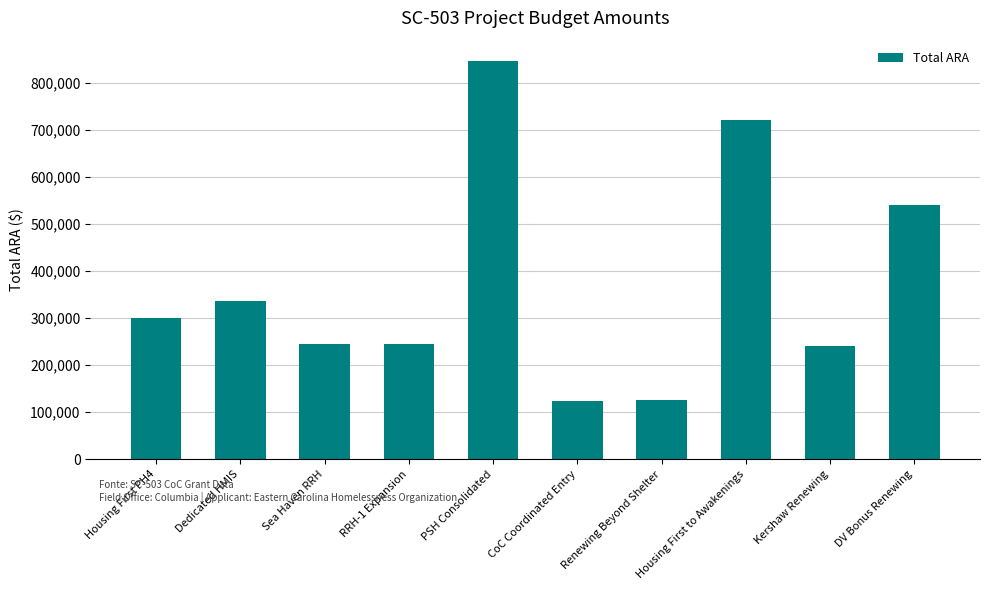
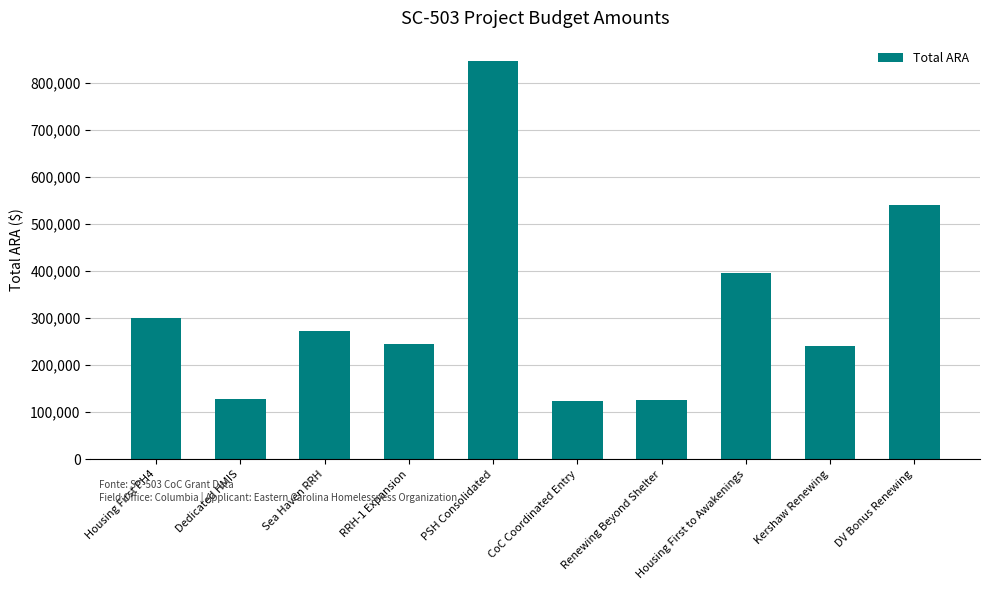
Dedicated HMIS: 340,000 -> 130,000
Sea Haven RRH: 250,000 -> 270,000
Housing First to Awakenings: 720,000 -> 400,000
